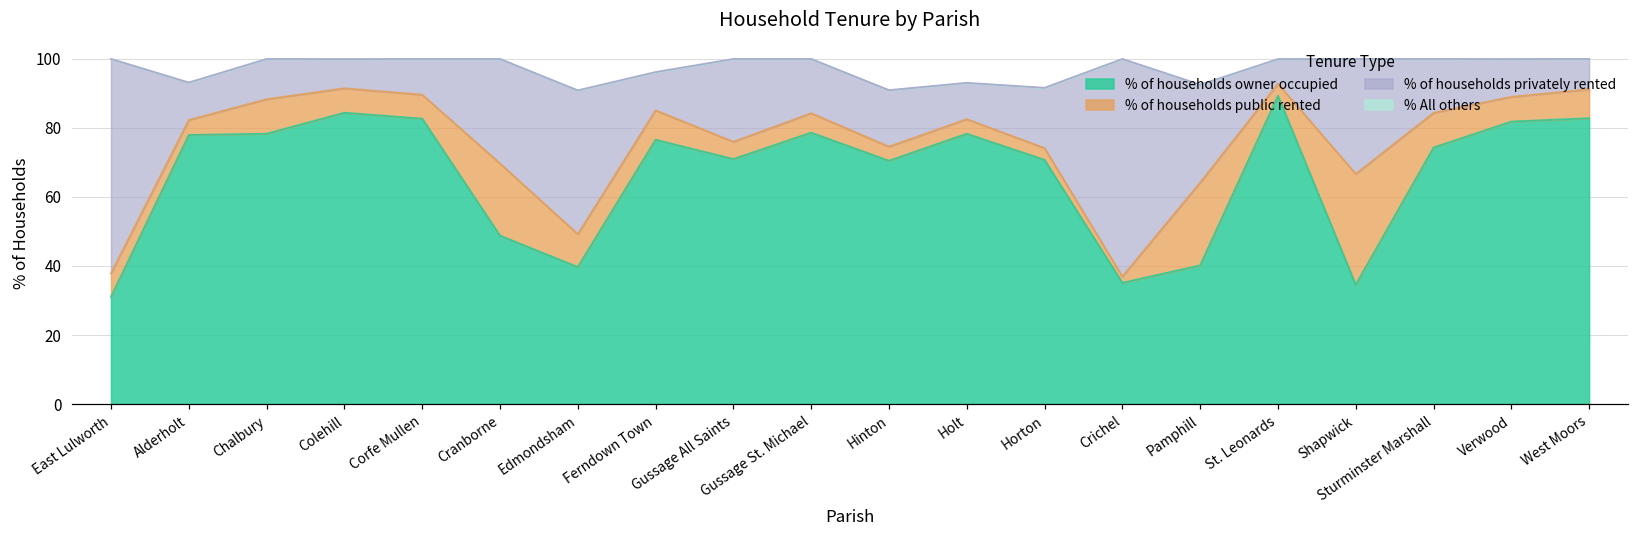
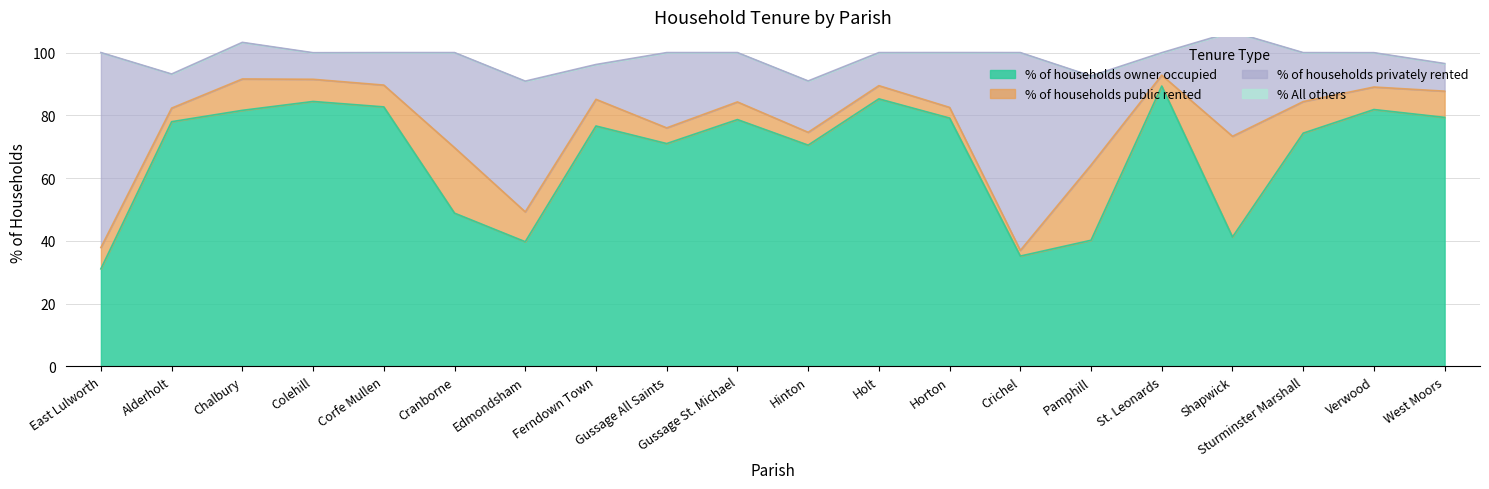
% of households owner occupied, Chalbury: 78 -> 82
% of households owner occupied, Holt: 78 -> 85
% of households owner occupied, Horton: 71 -> 79
% of households owner occupied, Shapwick: 35 -> 41
% of households owner occupied, West Moors: 83 -> 79
